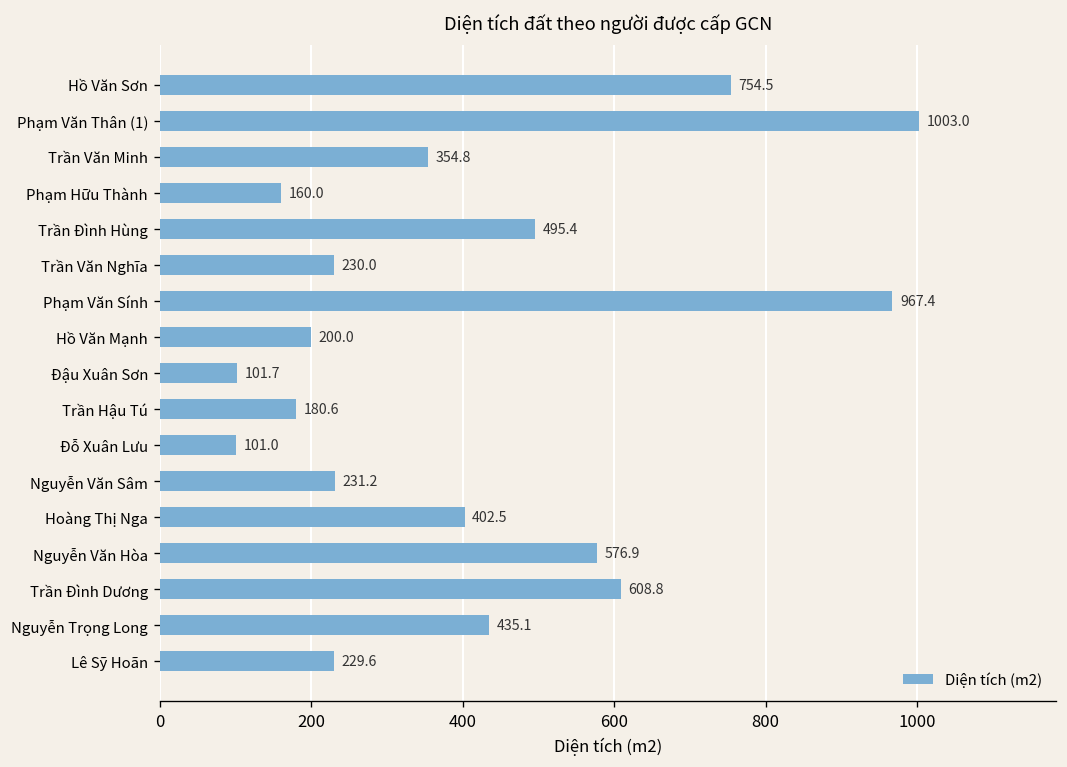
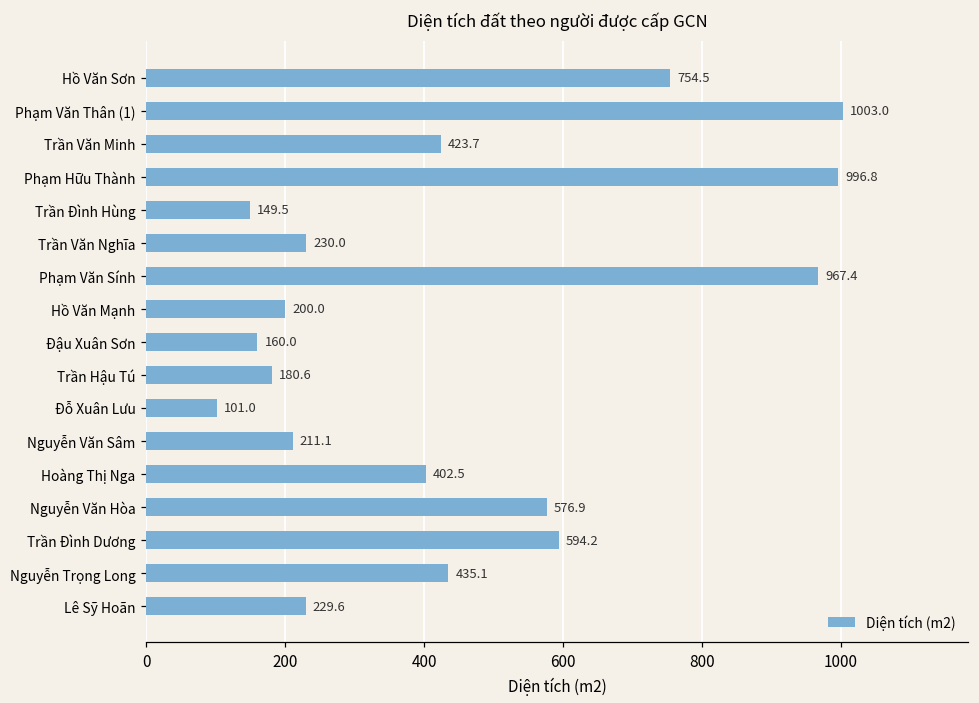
Trần Văn Minh: 354.8 -> 423.7
Phạm Hữu Thành: 160.0 -> 996.8
Trần Đình Hùng: 495.4 -> 149.5
Đậu Xuân Sơn: 101.7 -> 160.0
Nguyễn Văn Sâm: 231.2 -> 211.1
Trần Đình Dương: 608.8 -> 594.2
